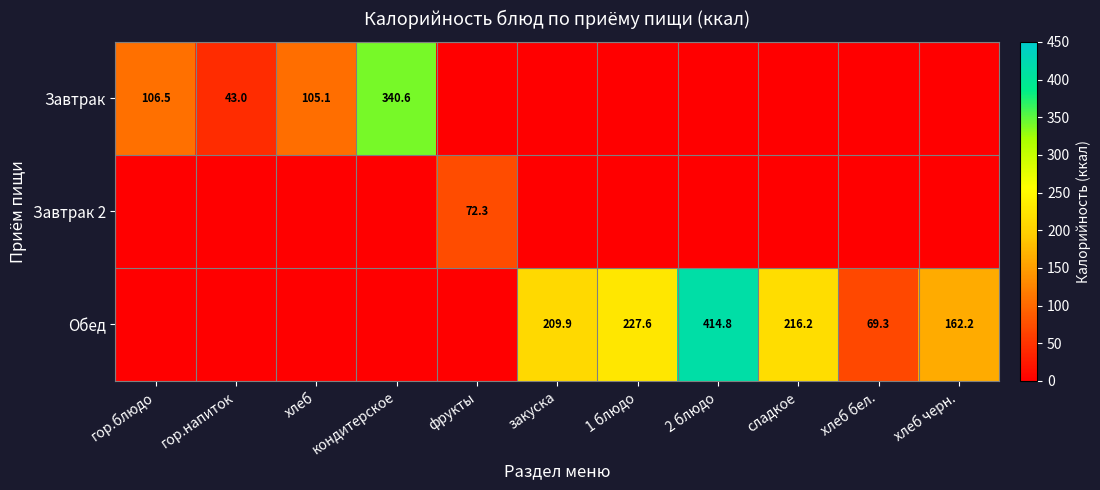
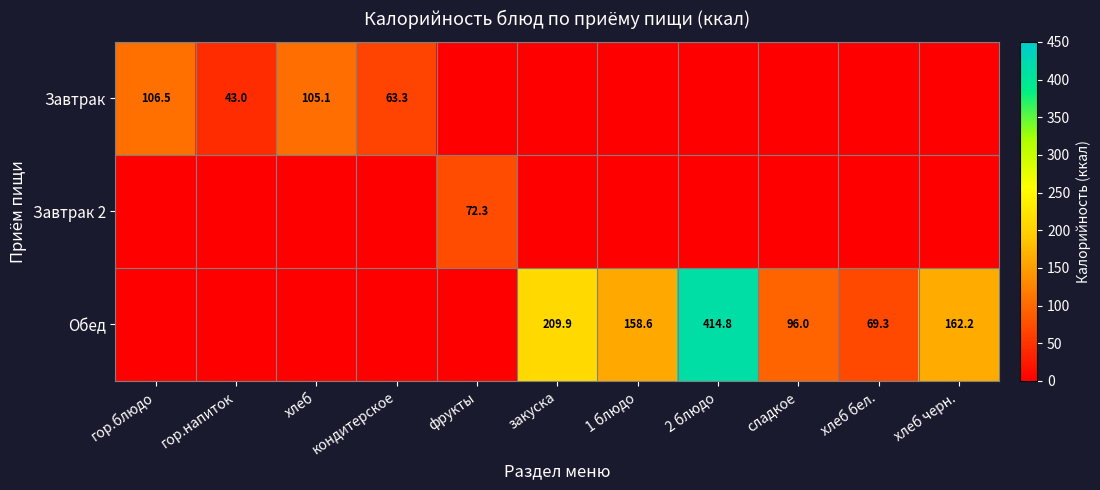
Завтрак, кондитерское: 340.6 -> 63.3
Обед, 1 блюдо: 227.6 -> 158.6
Обед, сладкое: 216.2 -> 96.0
